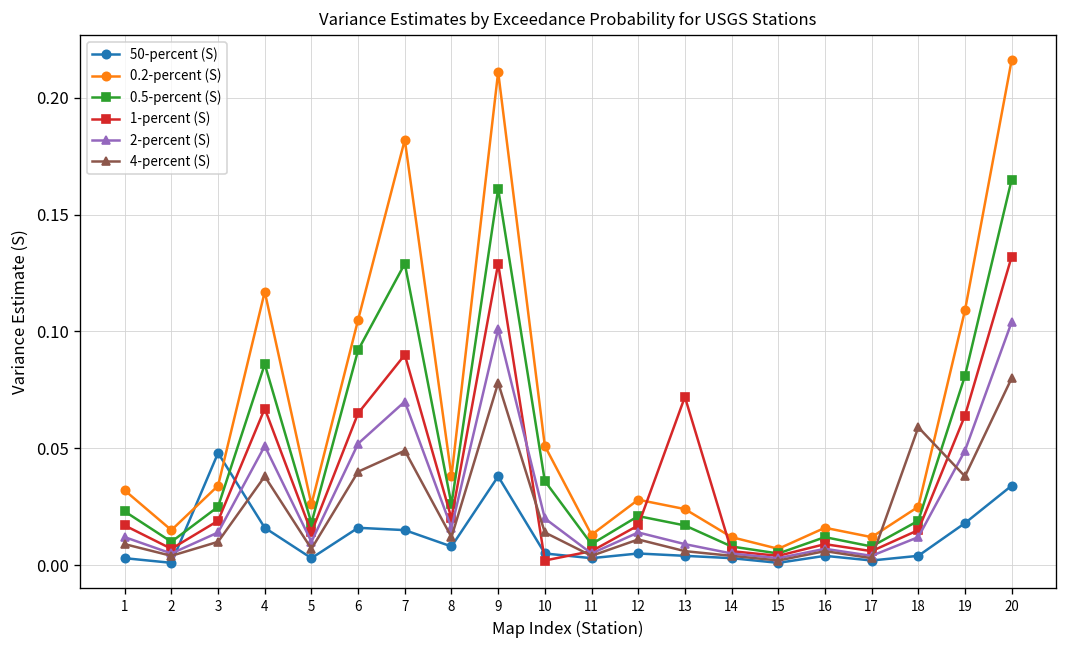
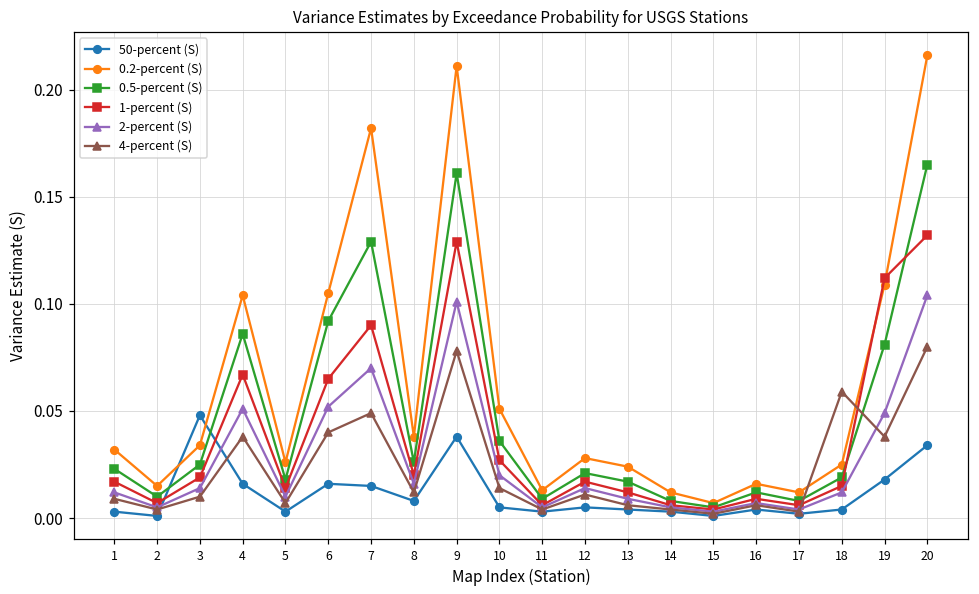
0.2-percent (S), 4: 0.117 -> 0.104
1-percent (S), 10: 0.002 -> 0.027
1-percent (S), 13: 0.072 -> 0.012
1-percent (S), 19: 0.064 -> 0.112
